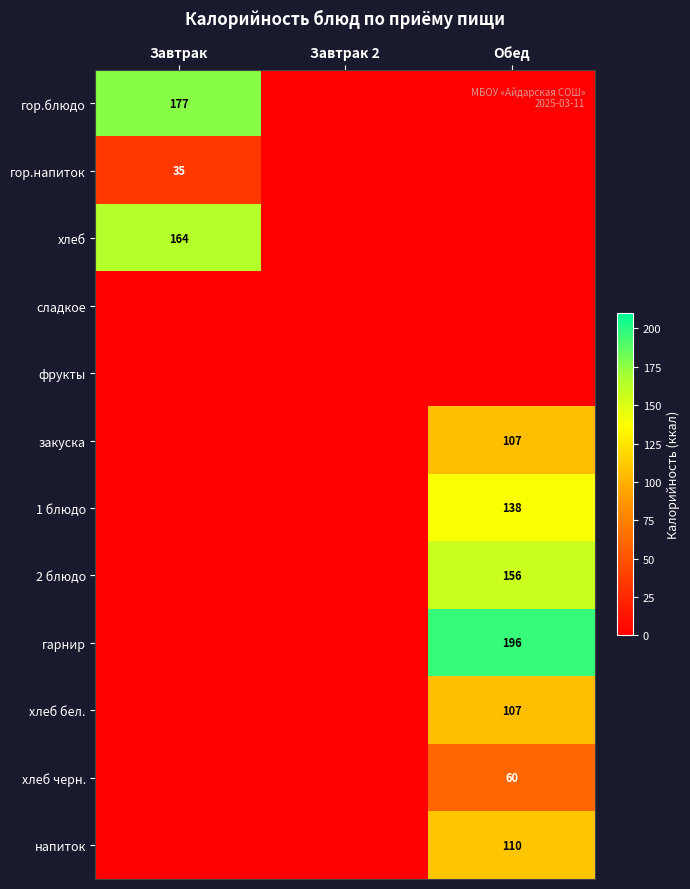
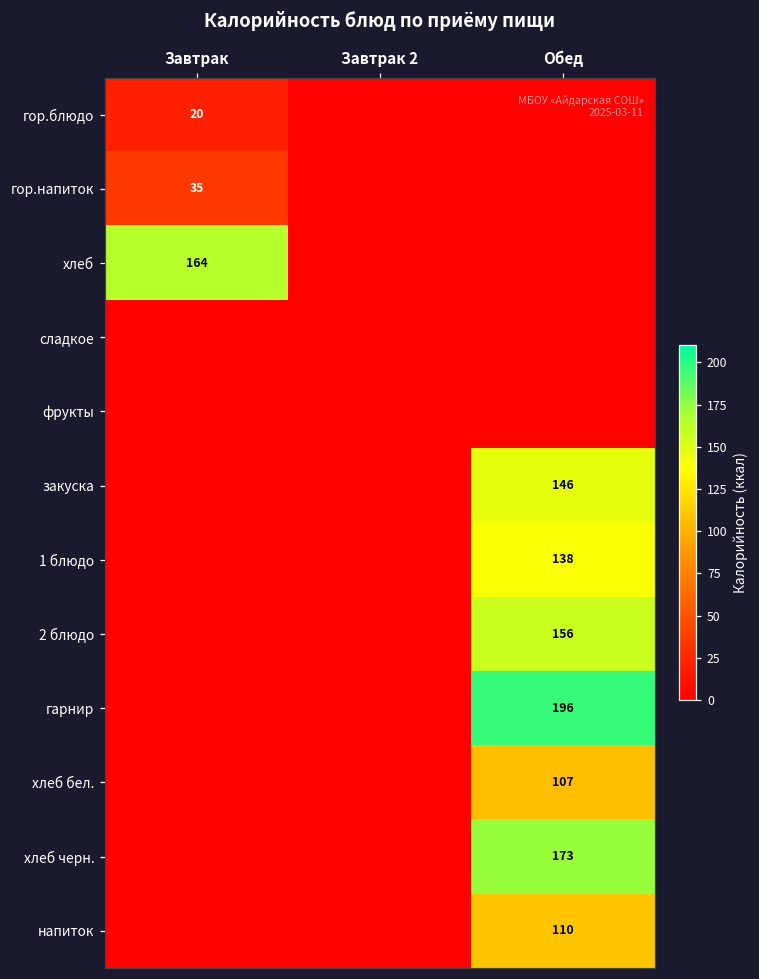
гор.блюдо, Завтрак: 177 -> 20
закуска, Обед: 107 -> 146
хлеб черн., Обед: 60 -> 173
